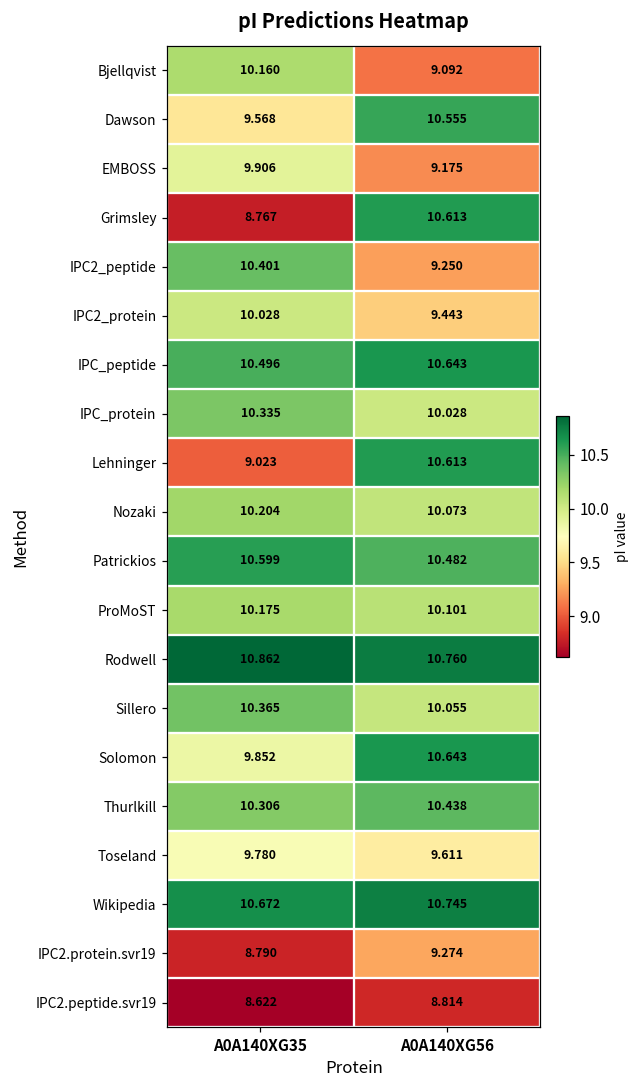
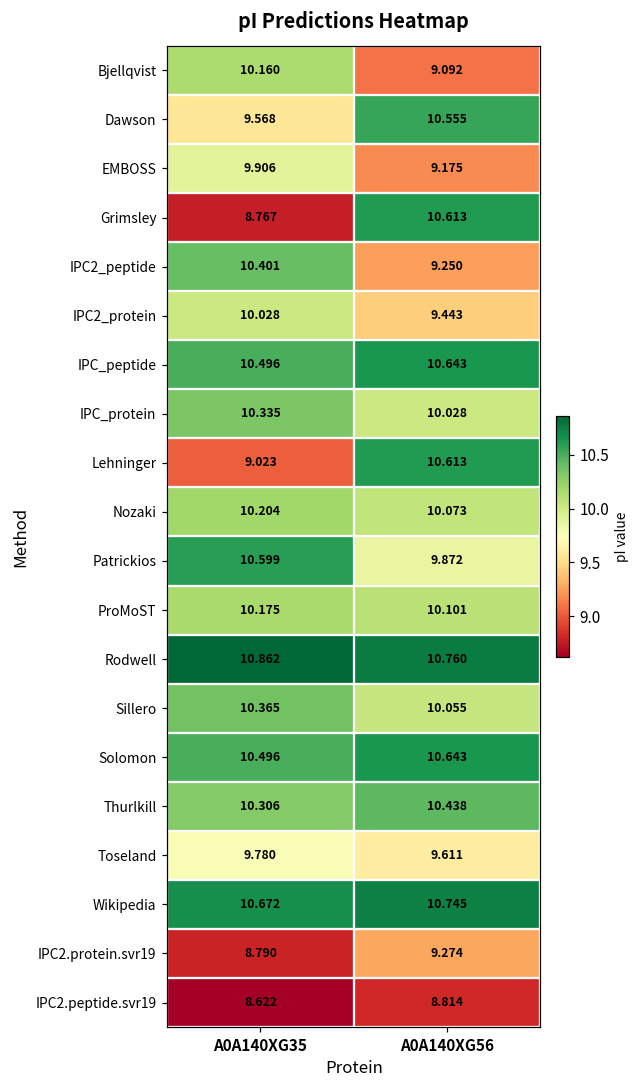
Patrickios, A0A140XG56: 10.482 -> 9.872
Solomon, A0A140XG35: 9.852 -> 10.496
